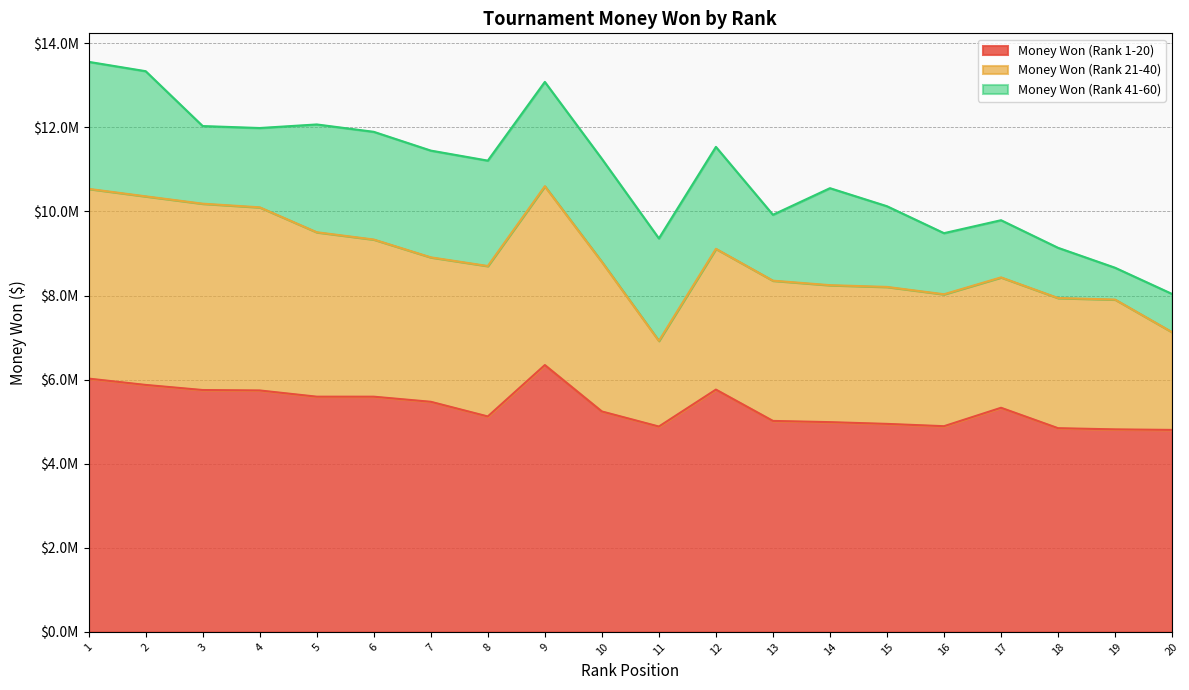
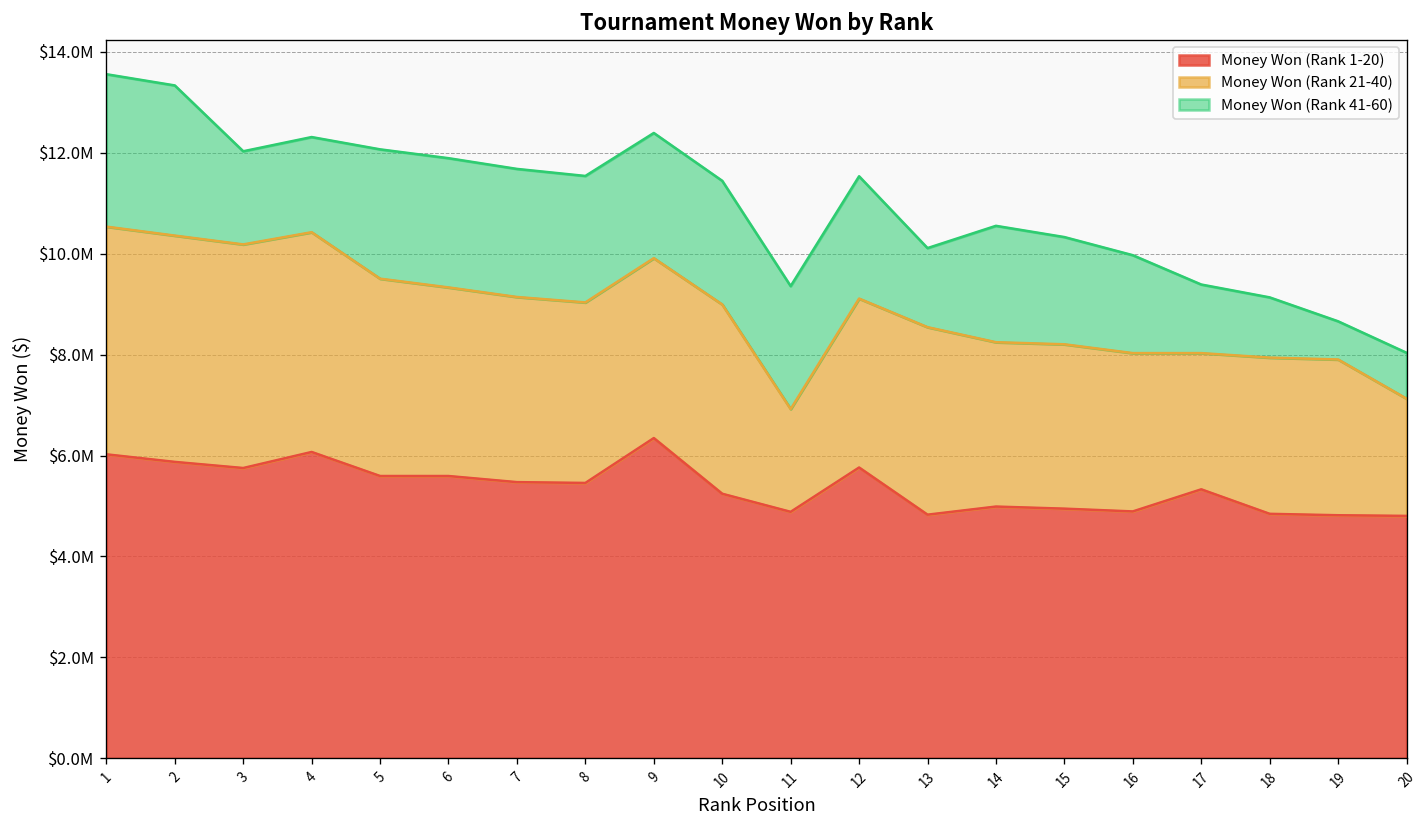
Money Won (Rank 1-20), 4: $5700000 -> $6100000
Money Won (Rank 21-40), 7: $3400000 -> $3700000
Money Won (Rank 1-20), 8: $5100000 -> $5500000
Money Won (Rank 21-40), 9: $4300000 -> $3600000
Money Won (Rank 21-40), 10: $3600000 -> $3800000
Money Won (Rank 1-20), 13: $5000000 -> $4800000
Money Won (Rank 21-40), 13: $3300000 -> $3700000
Money Won (Rank 41-60), 15: $1900000 -> $2100000
Money Won (Rank 41-60), 16: $1500000 -> $1900000
Money Won (Rank 21-40), 17: $3100000 -> $2700000
